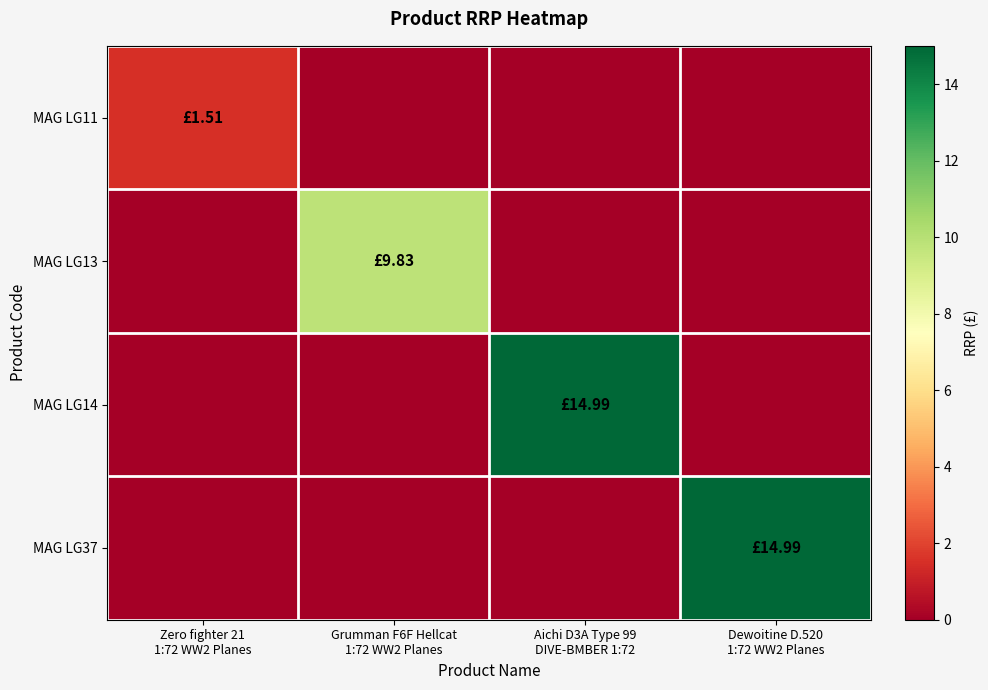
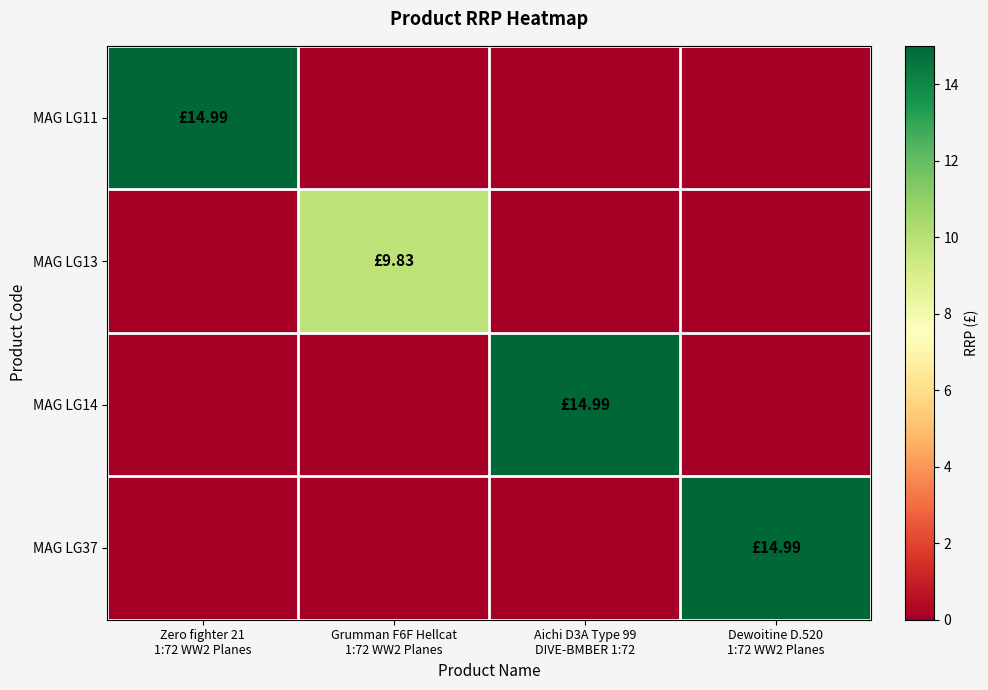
MAG LG11, Zero fighter 21 1:72 WW2 Planes: £1.51 -> £14.99
